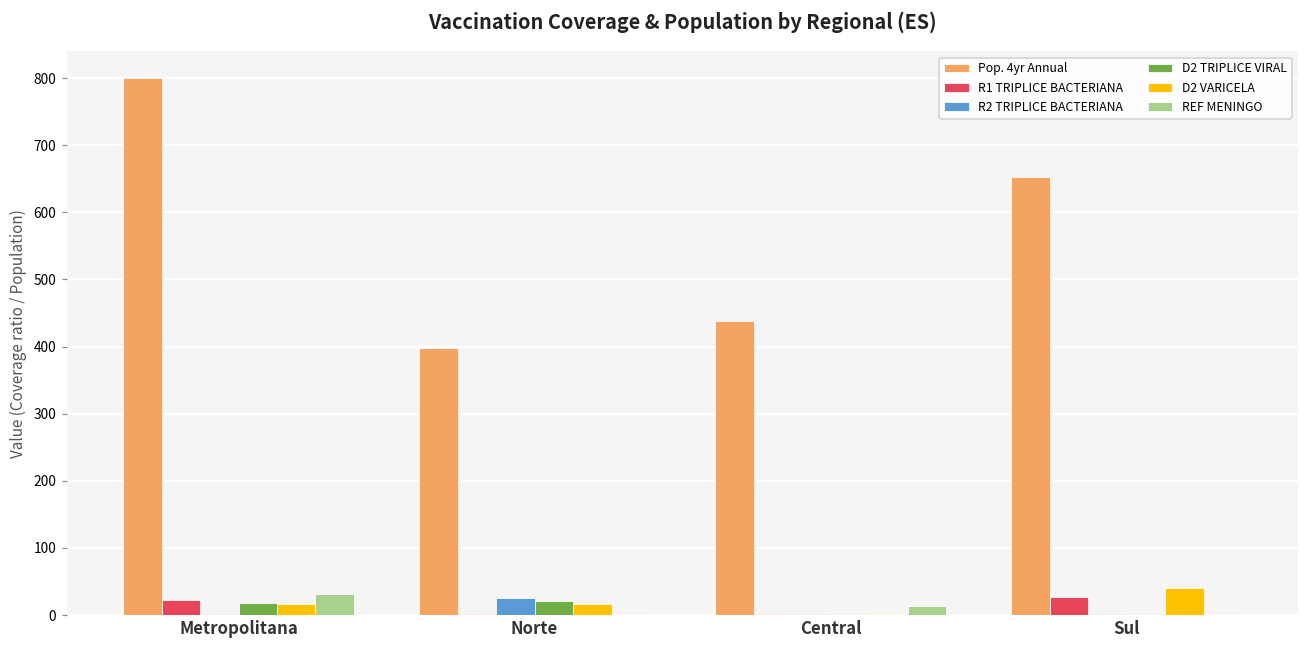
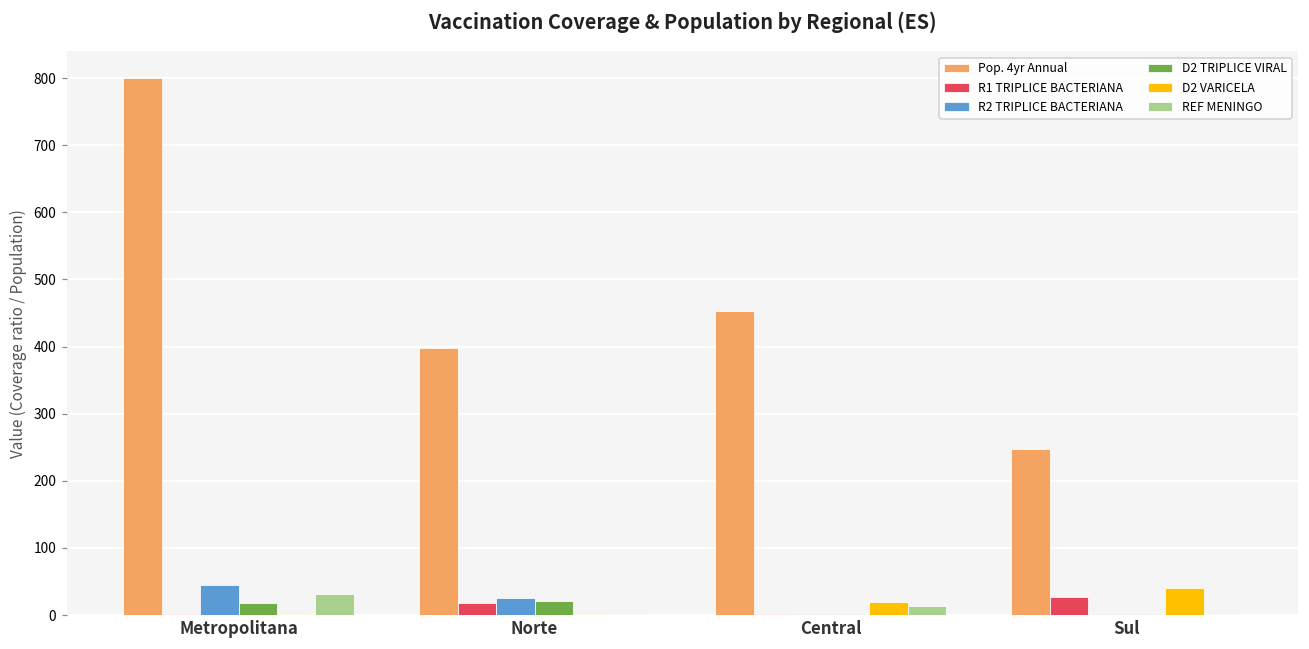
R1 TRIPLICE BACTERIANA, Metropolitana: 20 -> 0
R2 TRIPLICE BACTERIANA, Metropolitana: 0 -> 40
D2 VARICELA, Metropolitana: 20 -> 0
R1 TRIPLICE BACTERIANA, Norte: 0 -> 20
D2 VARICELA, Norte: 20 -> 0
Pop. 4yr Annual, Central: 440 -> 450
D2 VARICELA, Central: 0 -> 20
Pop. 4yr Annual, Sul: 650 -> 250
